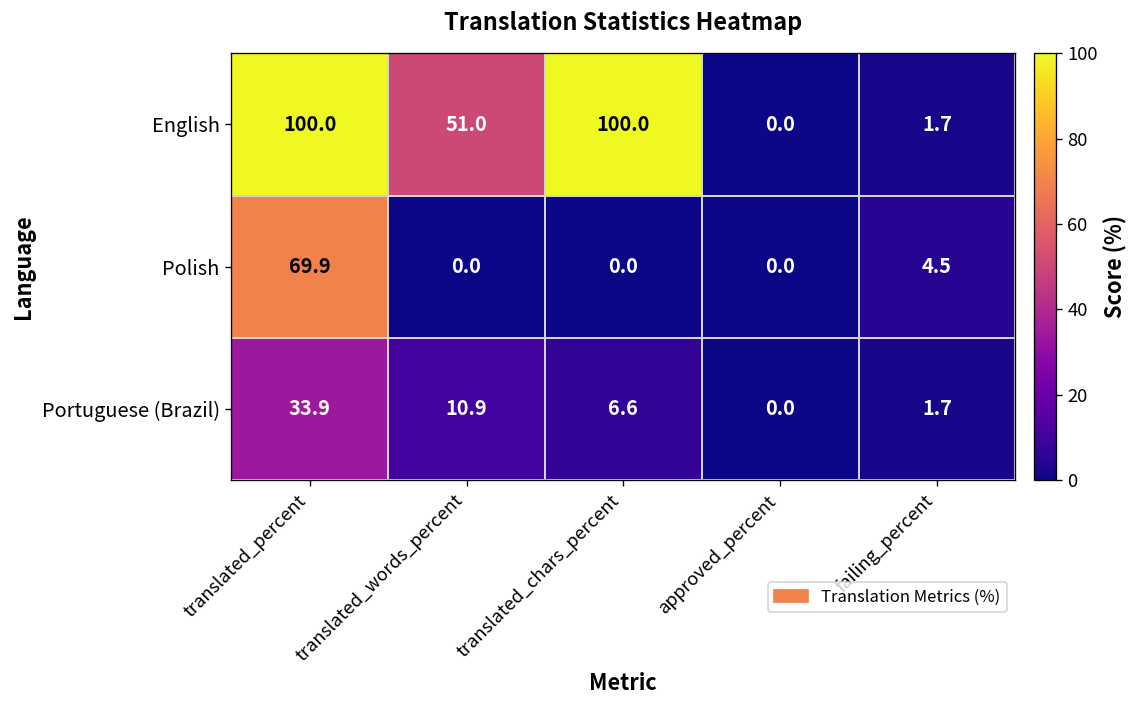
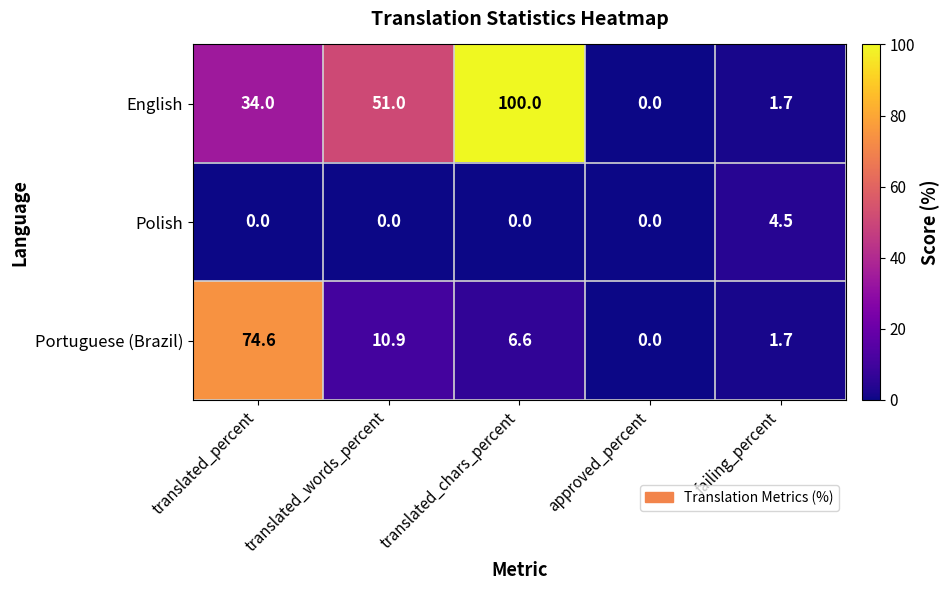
English, translated_percent: 100.0 -> 34.0
Polish, translated_percent: 69.9 -> 0.0
Portuguese (Brazil), translated_percent: 33.9 -> 74.6
